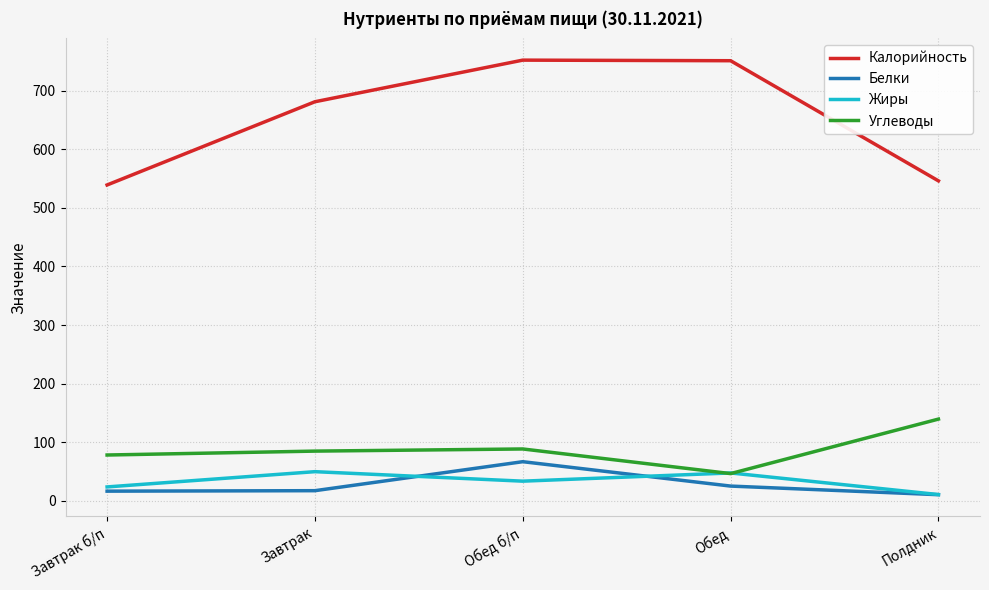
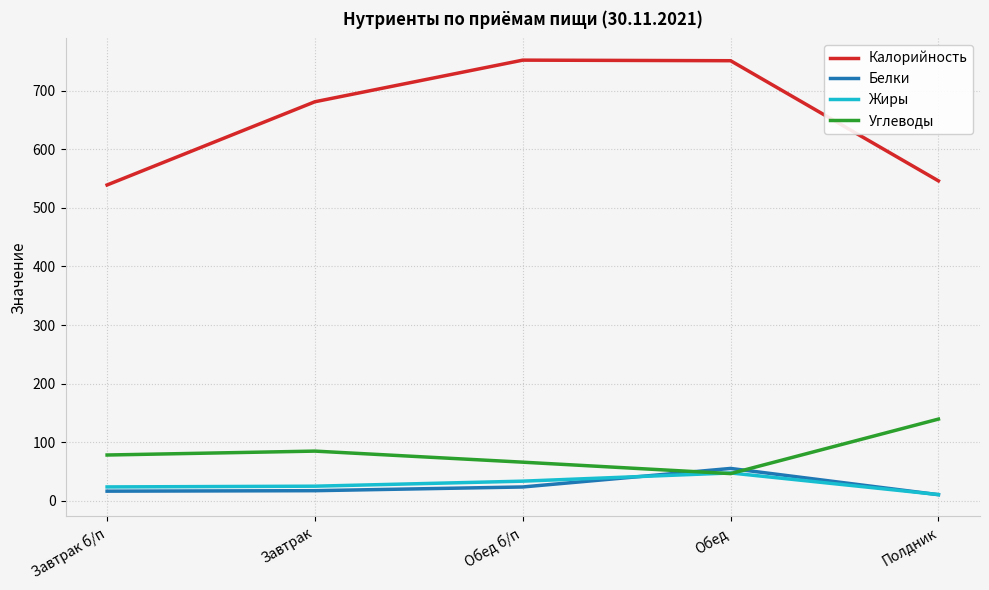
Жиры, Завтрак: 50 -> 30
Белки, Обед б/п: 70 -> 20
Углеводы, Обед б/п: 90 -> 70
Белки, Обед: 30 -> 60
